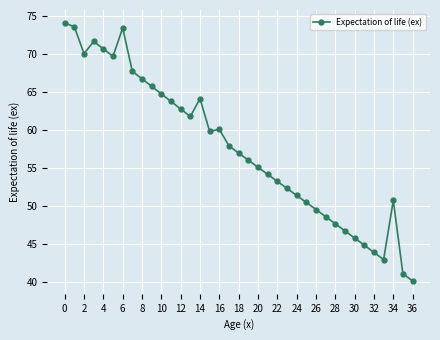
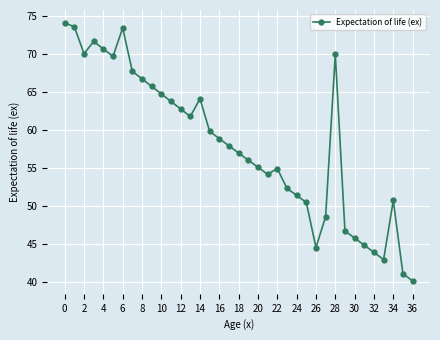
16: 60 -> 59
22: 53 -> 55
26: 50 -> 45
28: 48 -> 70
